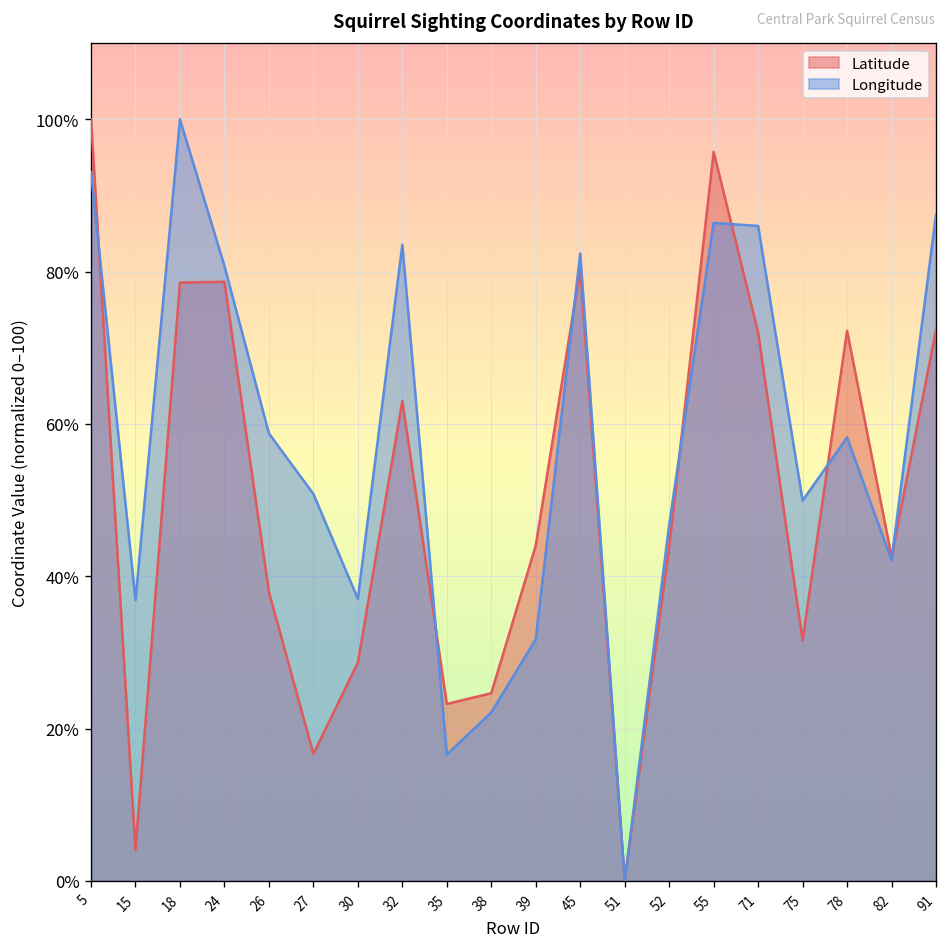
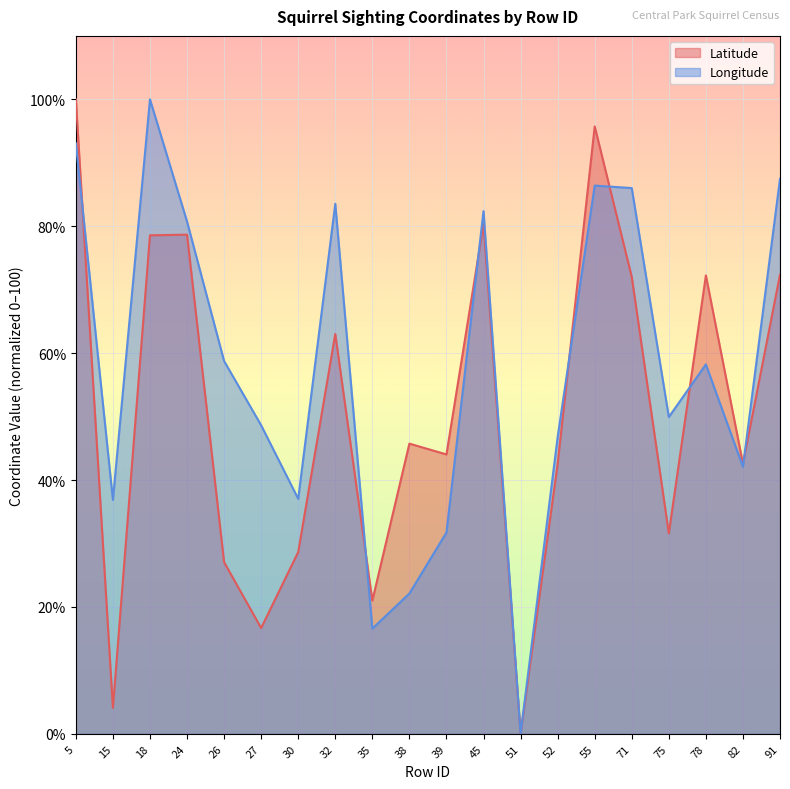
Latitude, 26: 38% -> 27%
Longitude, 27: 51% -> 49%
Latitude, 35: 23% -> 21%
Latitude, 38: 25% -> 46%
Latitude, 52: 44% -> 43%
